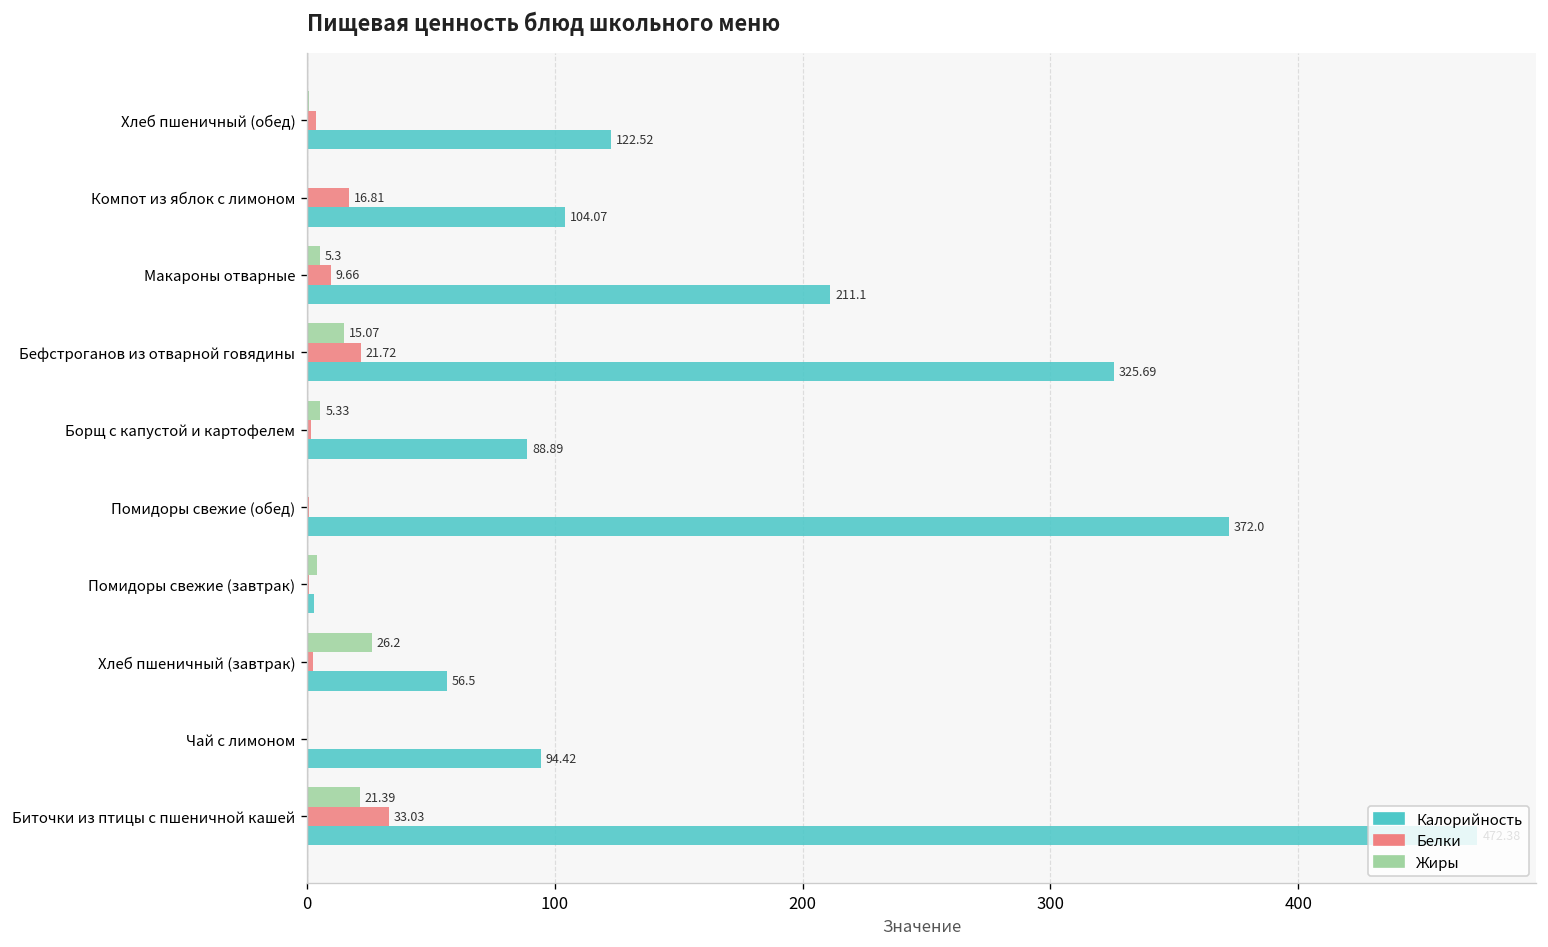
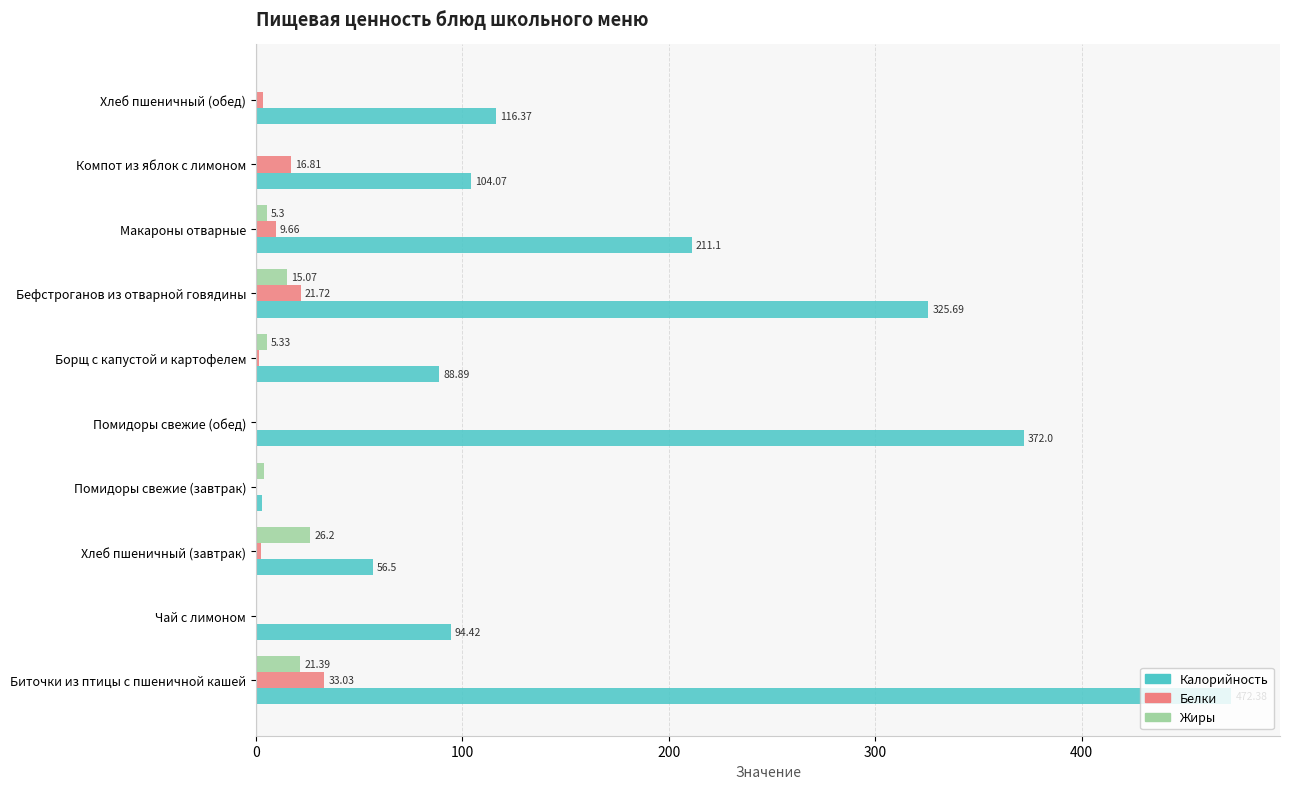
Калорийность, Хлеб пшеничный (обед): 122.52 -> 116.37
